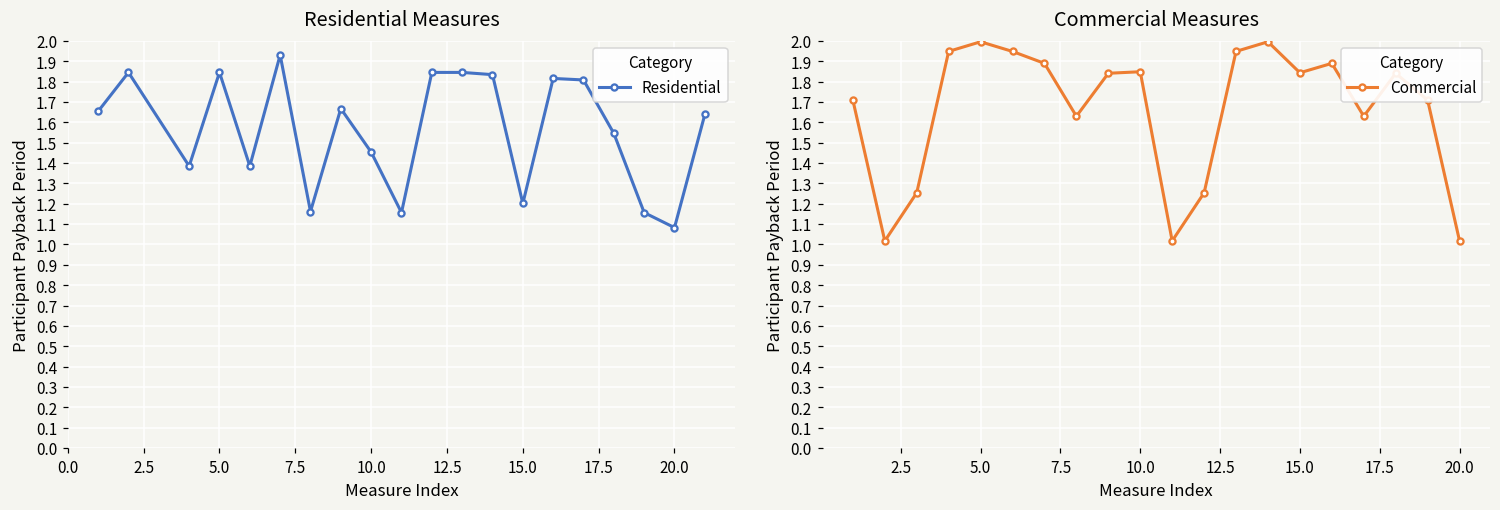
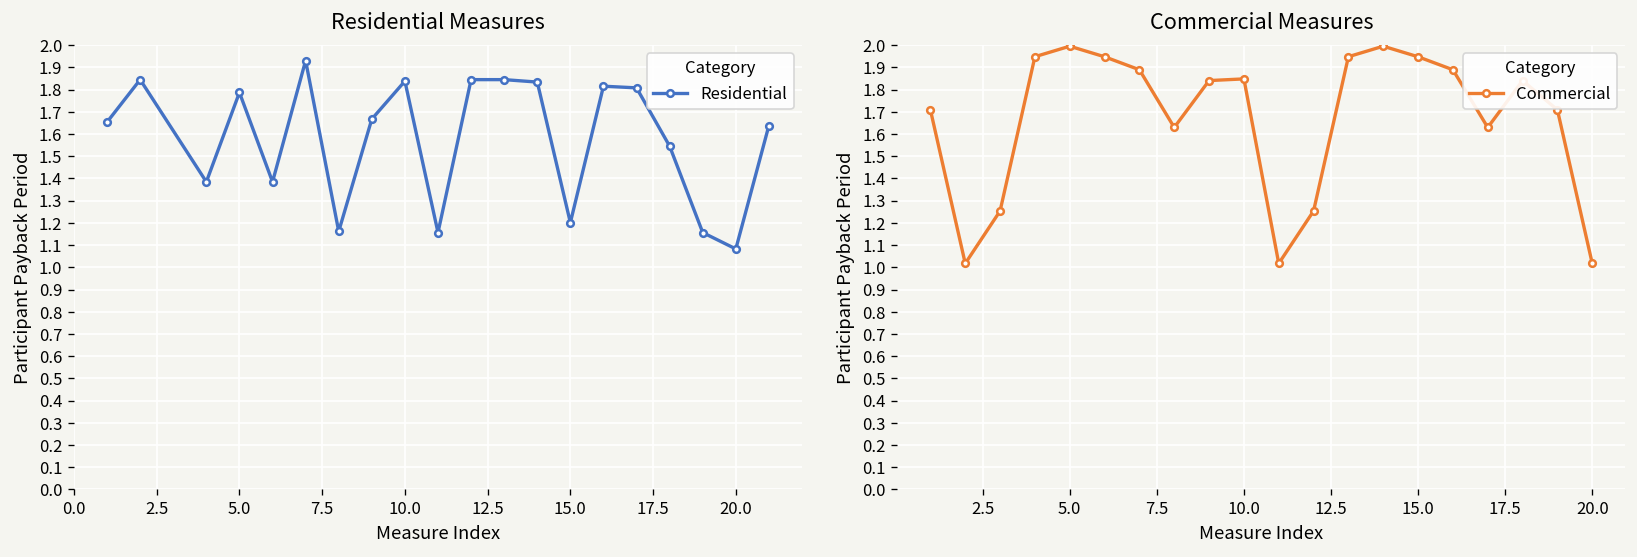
Residential Measures, 5.0: 1.84 -> 1.79
Residential Measures, 10.0: 1.45 -> 1.84
Commercial Measures, 15.0: 1.84 -> 1.95
